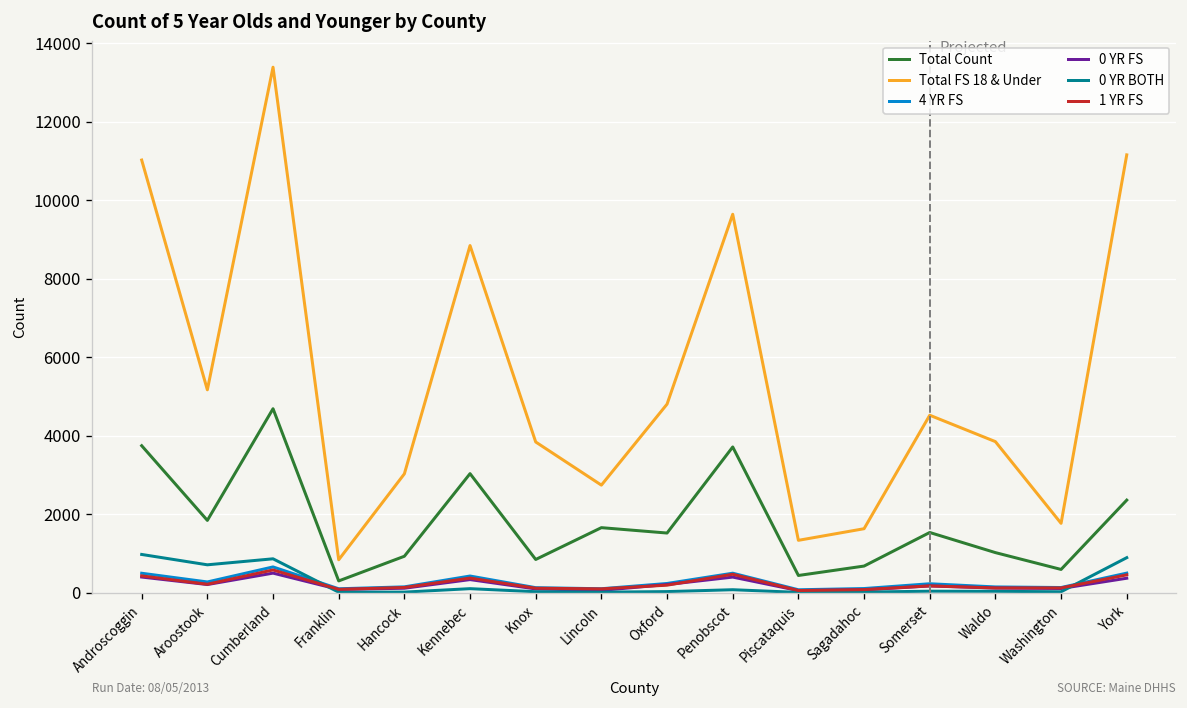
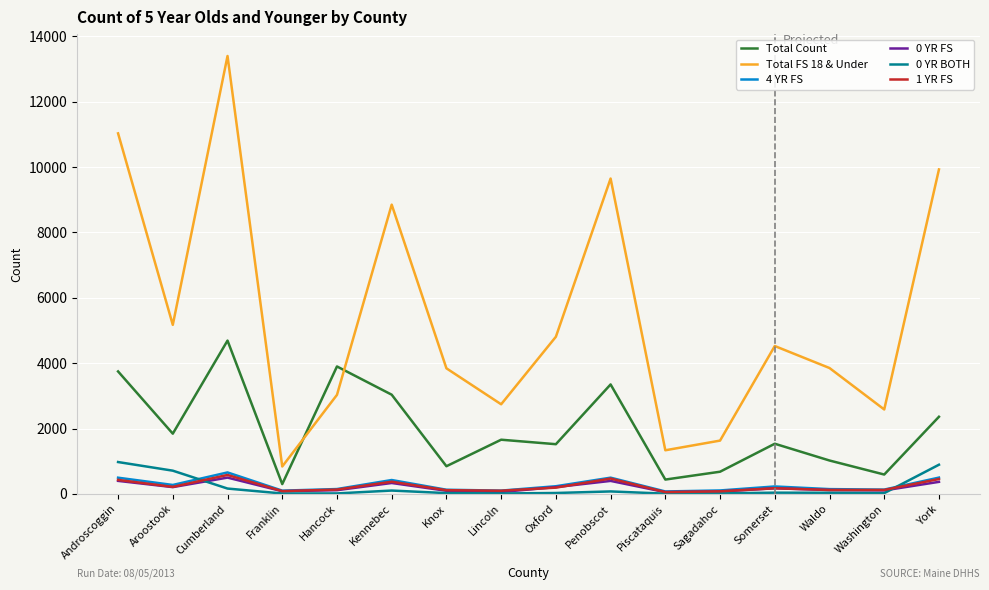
0 YR BOTH, Cumberland: 900 -> 200
Total Count, Hancock: 900 -> 3900
Total Count, Penobscot: 3700 -> 3300
Total FS 18 & Under, Washington: 1800 -> 2600
Total FS 18 & Under, York: 11200 -> 9900
